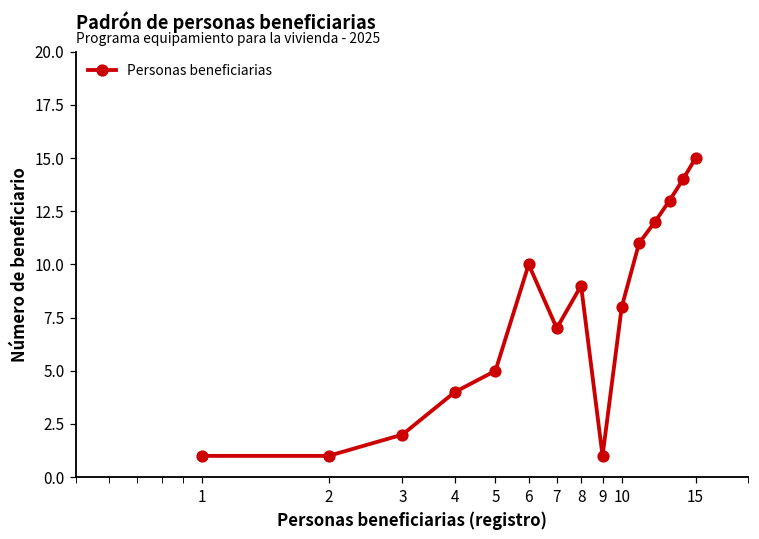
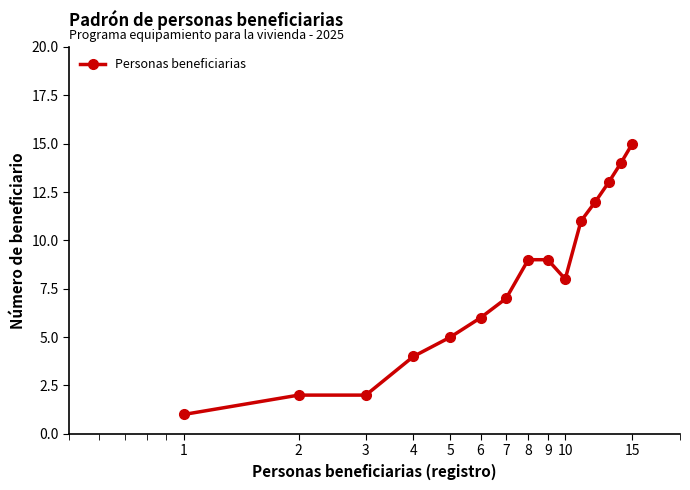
2: 1 -> 2
6: 10 -> 6
9: 1 -> 9
